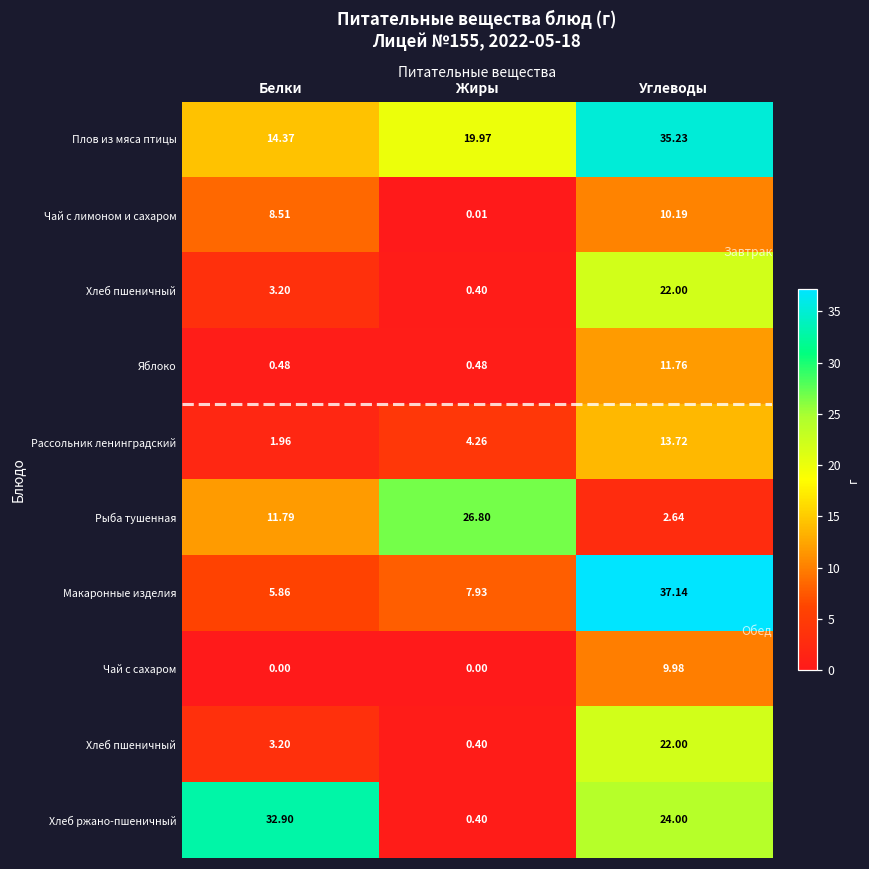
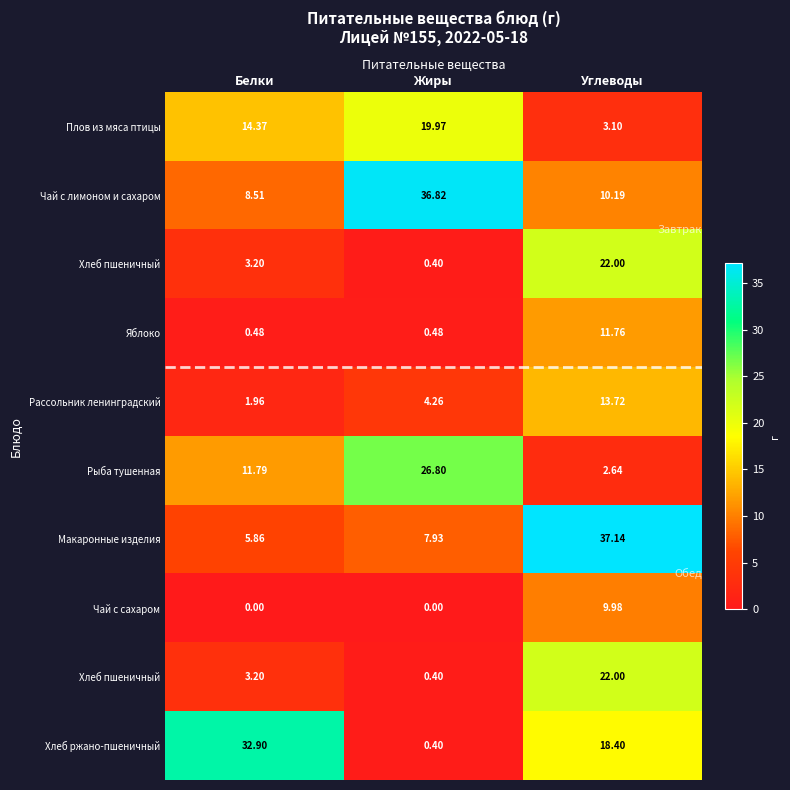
Плов из мяса птицы, Углеводы: 35.23 -> 3.10
Чай с лимоном и сахаром, Жиры: 0.01 -> 36.82
Хлеб ржано-пшеничный, Углеводы: 24.00 -> 18.40
